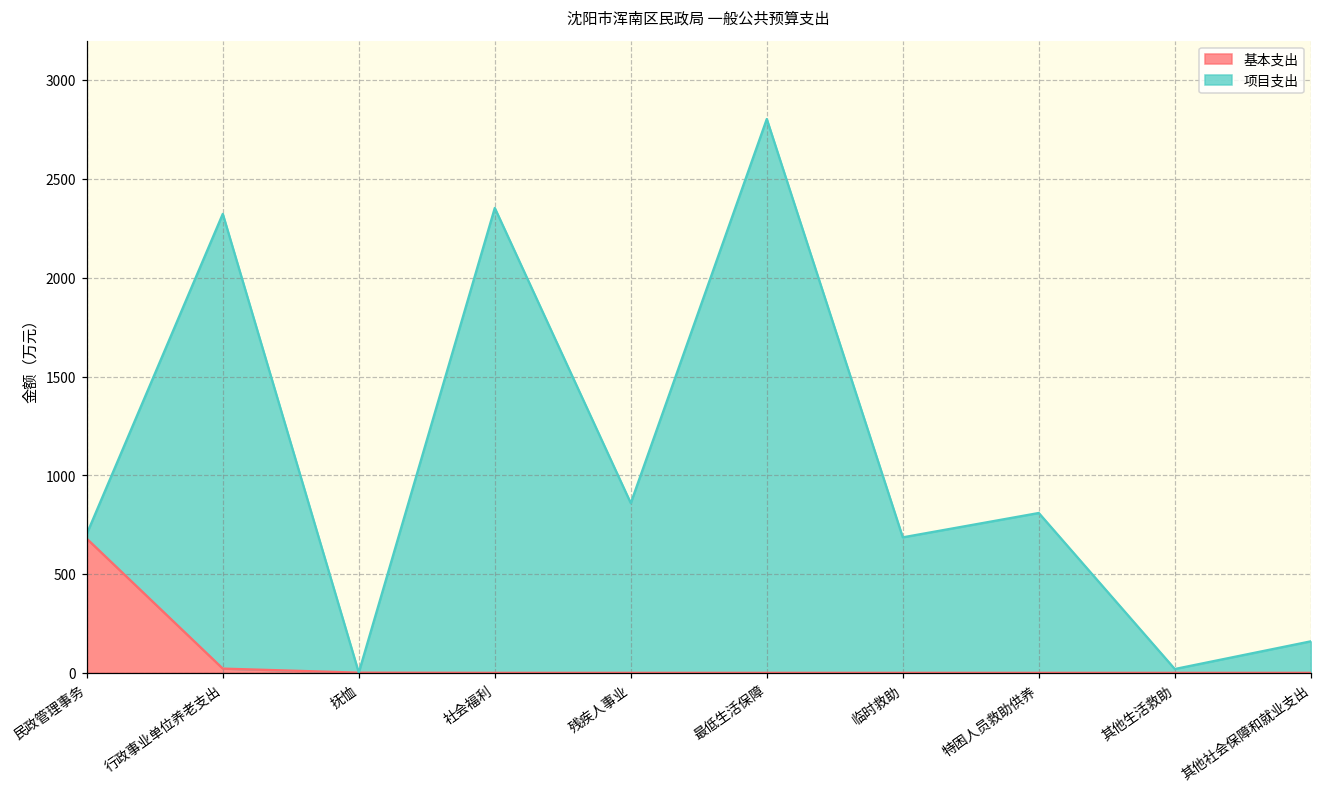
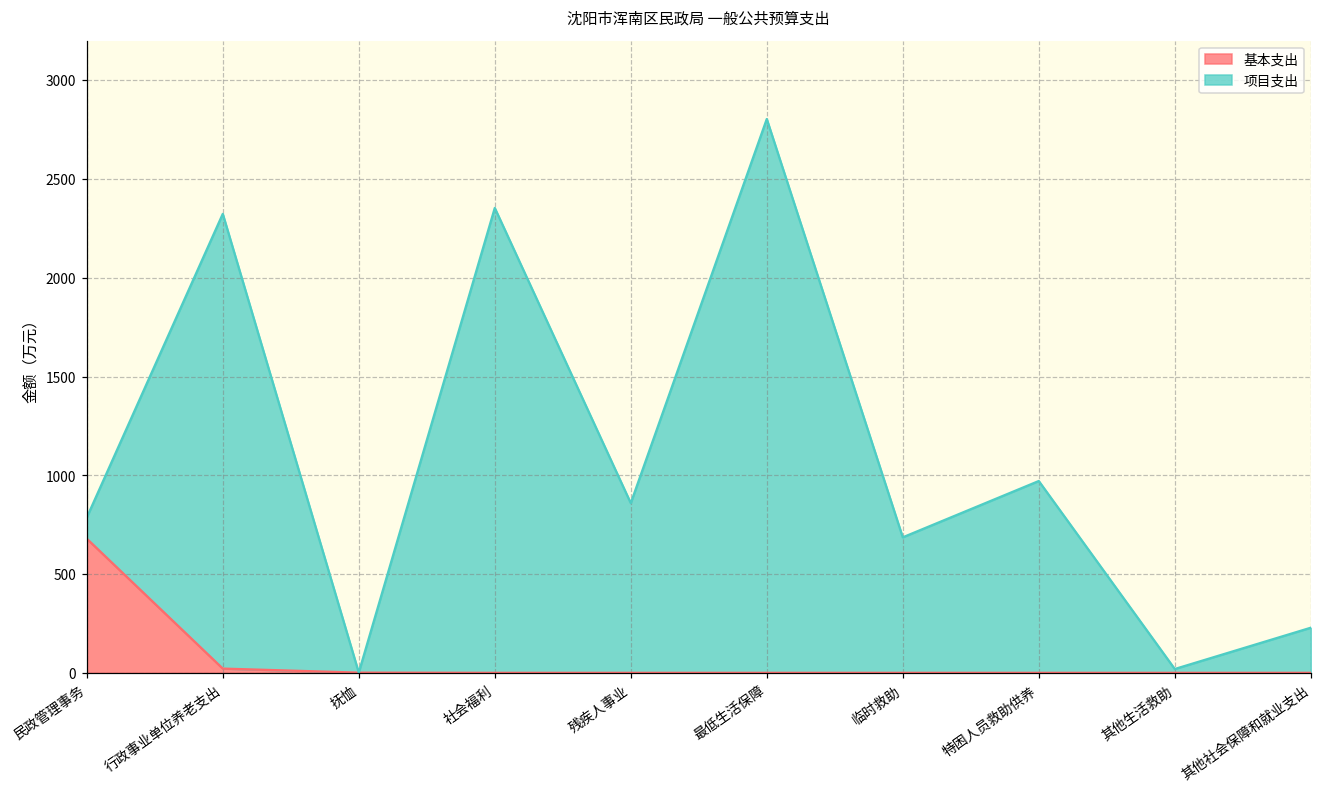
项目支出, 民政管理事务: 20 -> 110
项目支出, 特困人员救助供养: 810 -> 970
项目支出, 其他社会保障和就业支出: 160 -> 230
